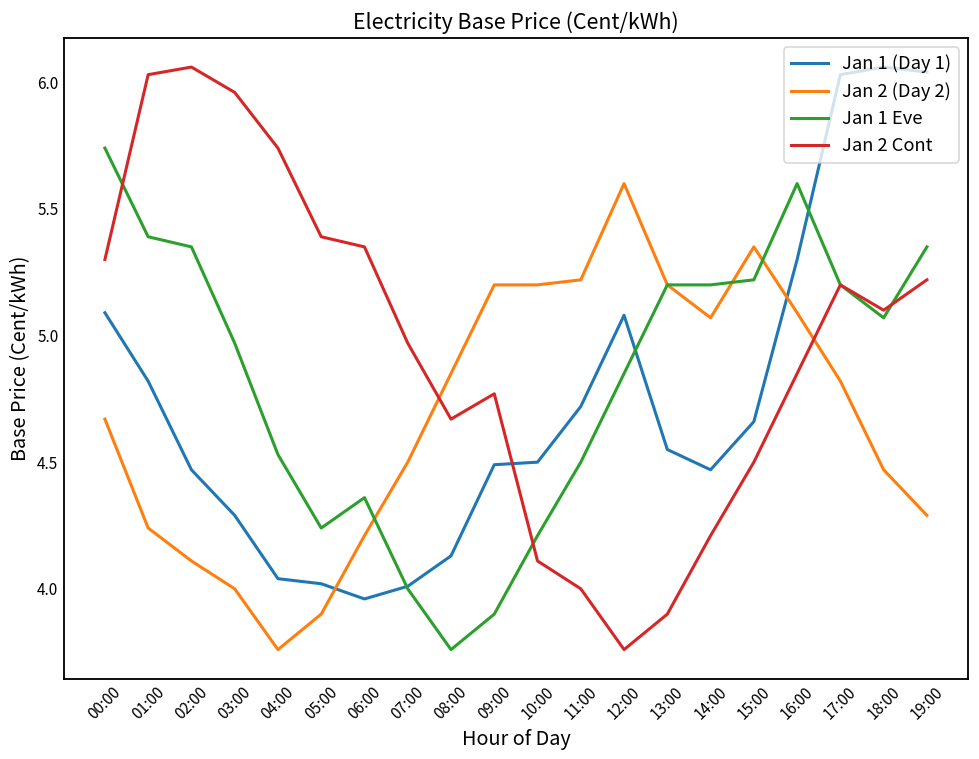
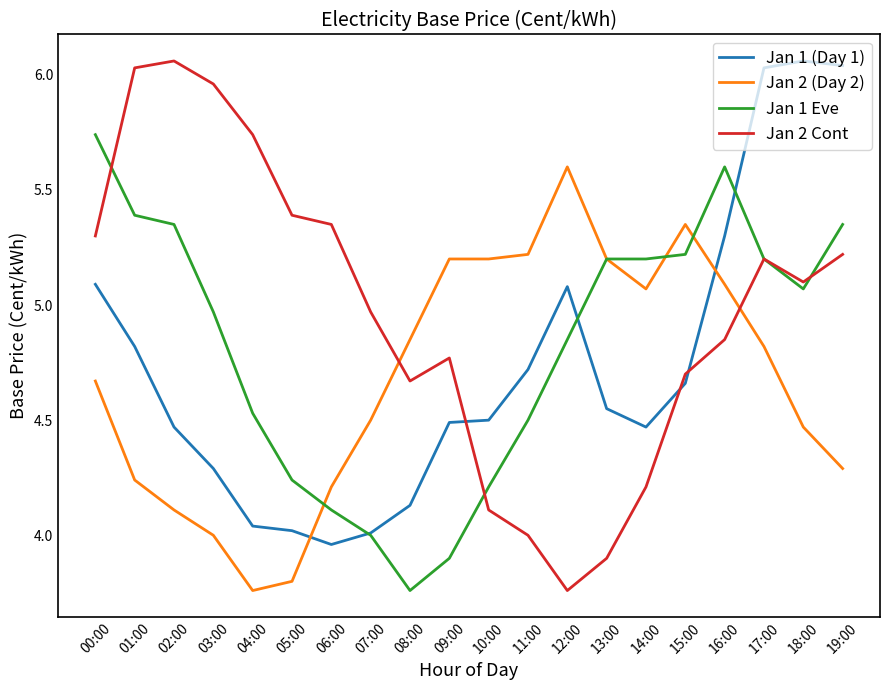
Jan 2 (Day 2), 05:00: 3.9 -> 3.8
Jan 1 Eve, 06:00: 4.36 -> 4.11
Jan 2 Cont, 15:00: 4.5 -> 4.7
